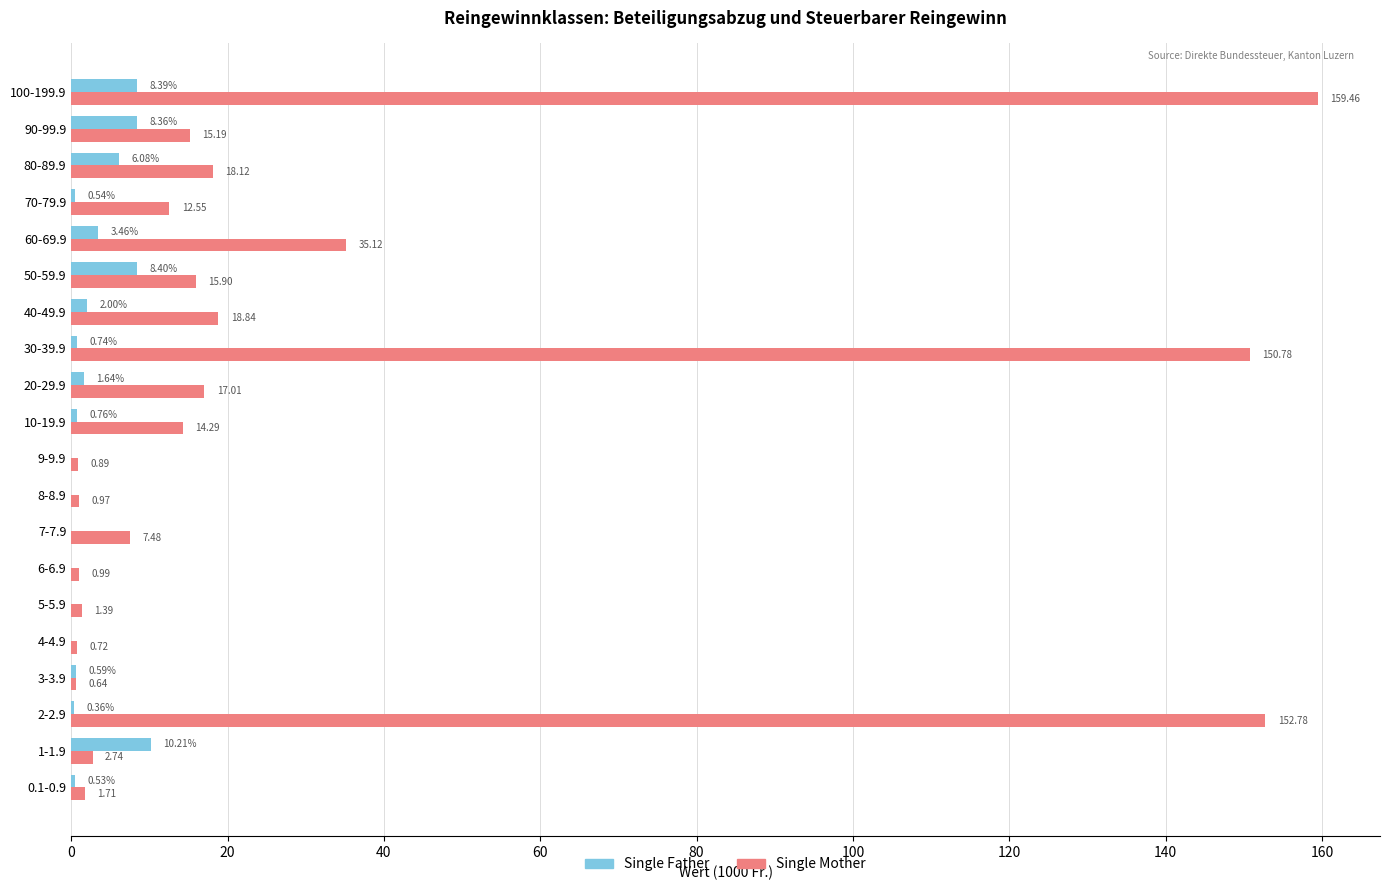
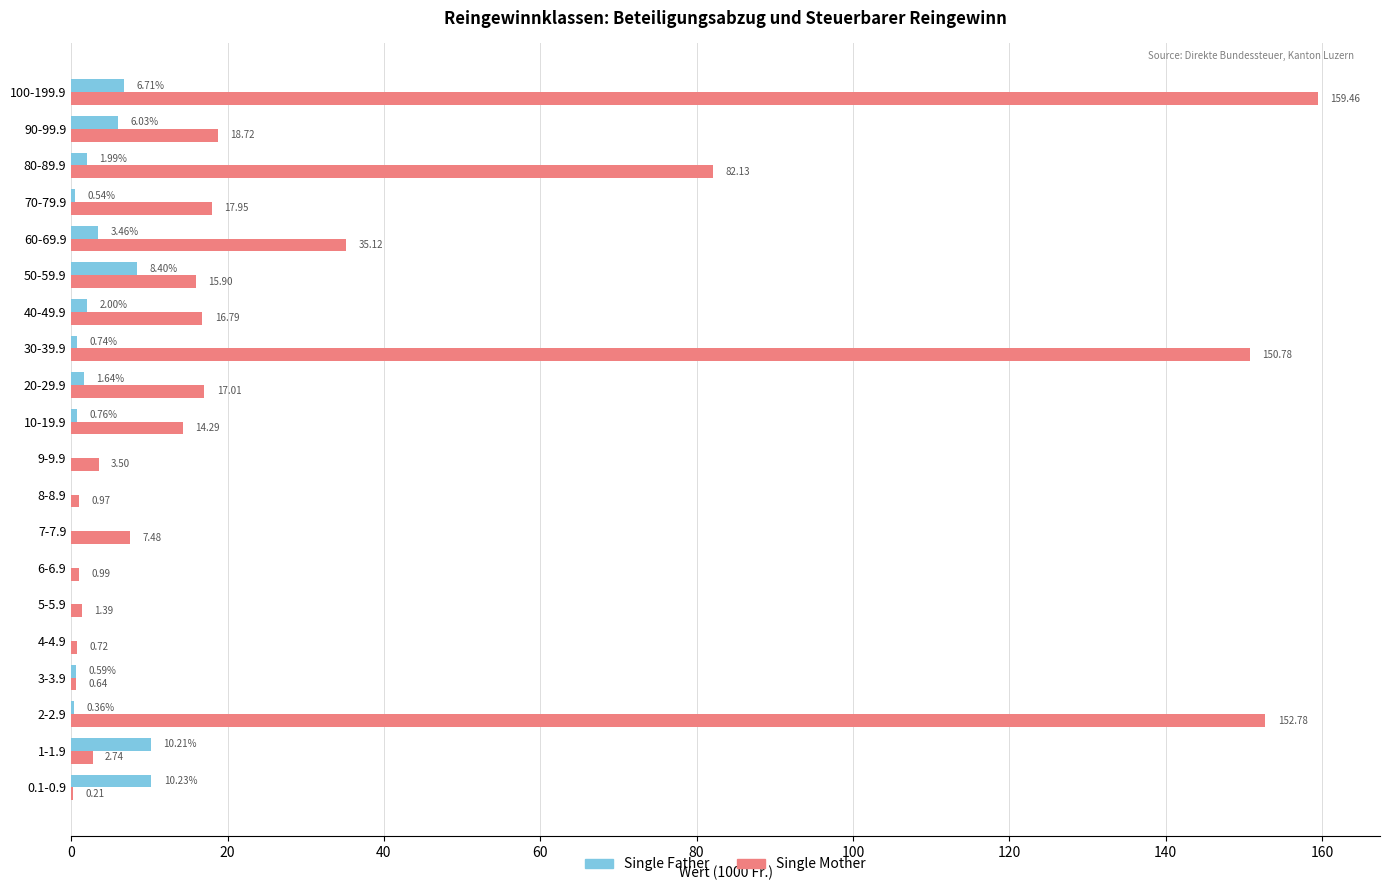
Single Father, 100-199.9: 8.39% -> 6.71%
Single Father, 90-99.9: 8.36% -> 6.03%
Single Mother, 90-99.9: 15.19 -> 18.72
Single Father, 80-89.9: 6.08% -> 1.99%
Single Mother, 80-89.9: 18.12 -> 82.13
Single Mother, 70-79.9: 12.55 -> 17.95
Single Mother, 40-49.9: 18.84 -> 16.79
Single Mother, 9-9.9: 0.89 -> 3.50
Single Father, 0.1-0.9: 0.53% -> 10.23%
Single Mother, 0.1-0.9: 1.71 -> 0.21
